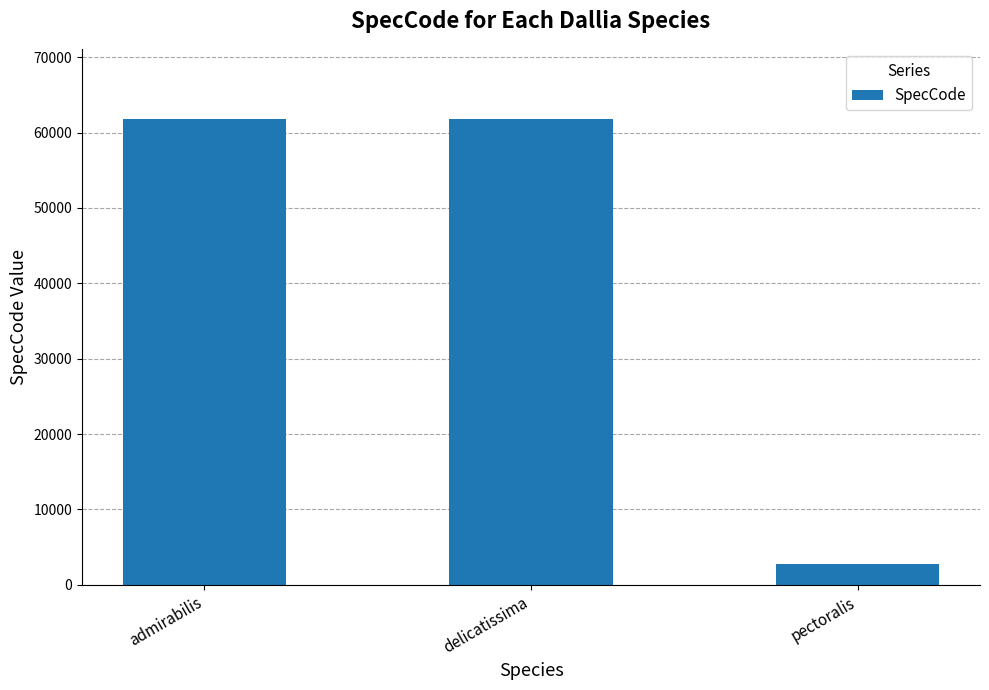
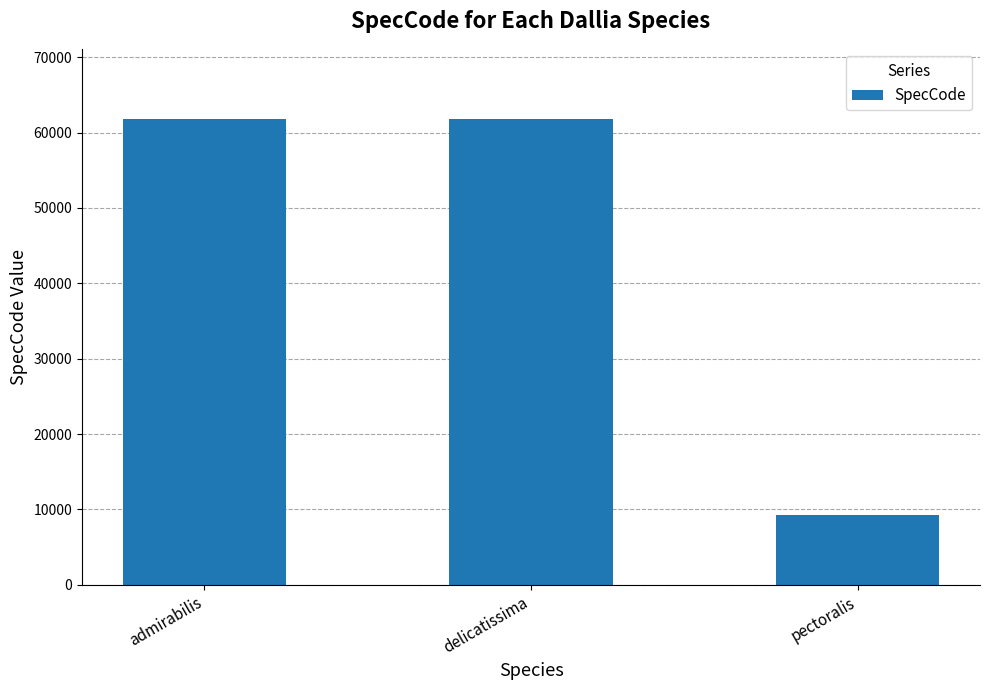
pectoralis: 3000 -> 9000
